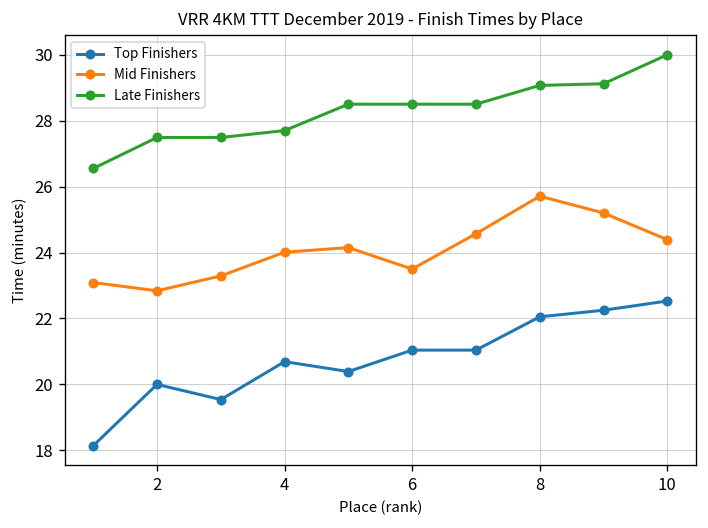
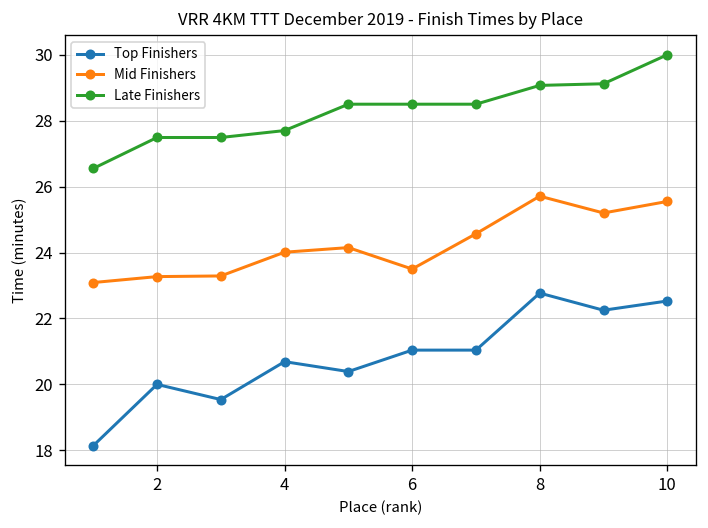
Mid Finishers, 2: 22.8 -> 23.3
Top Finishers, 8: 22.1 -> 22.8
Mid Finishers, 10: 24.4 -> 25.6
